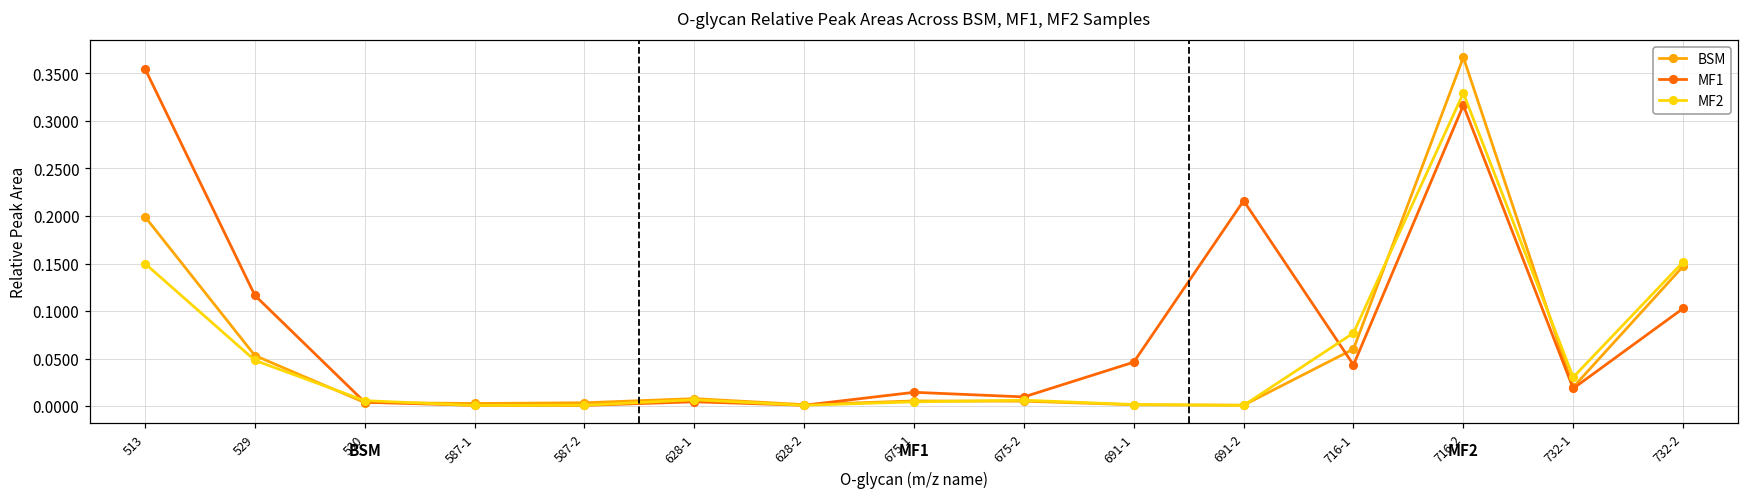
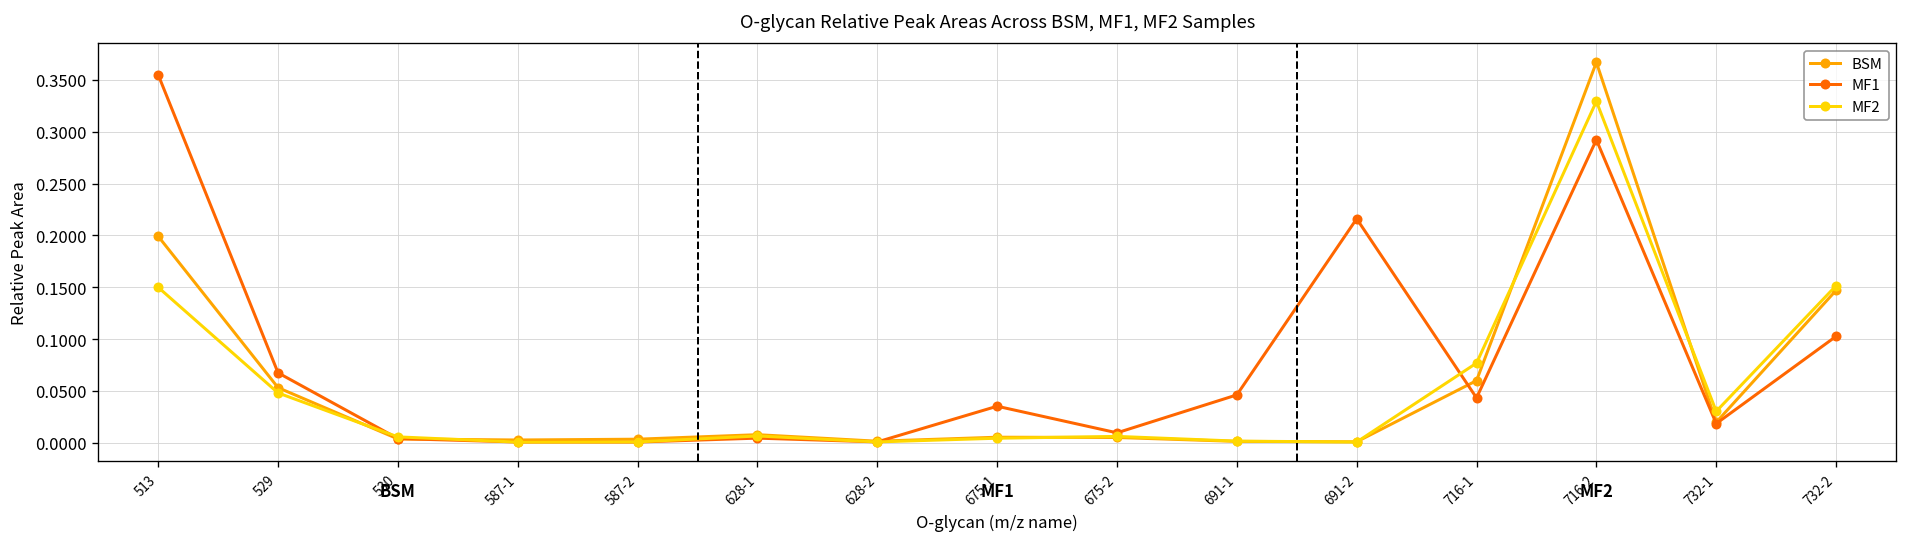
MF1, 529: 0.12 -> 0.07
MF1, 675-1: 0.01 -> 0.04
MF1, 716-2: 0.32 -> 0.29
